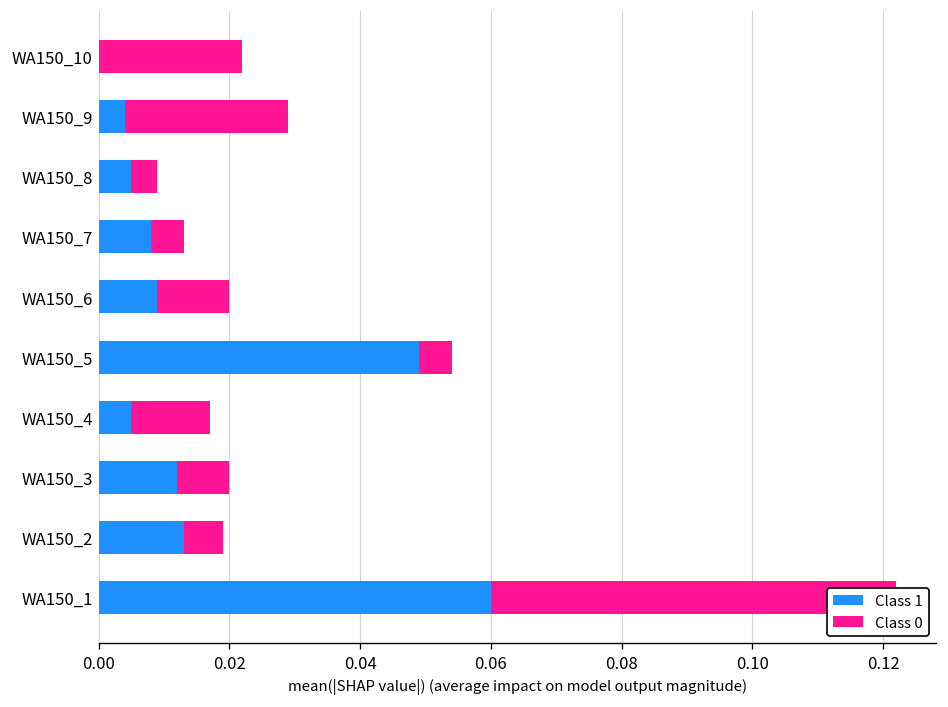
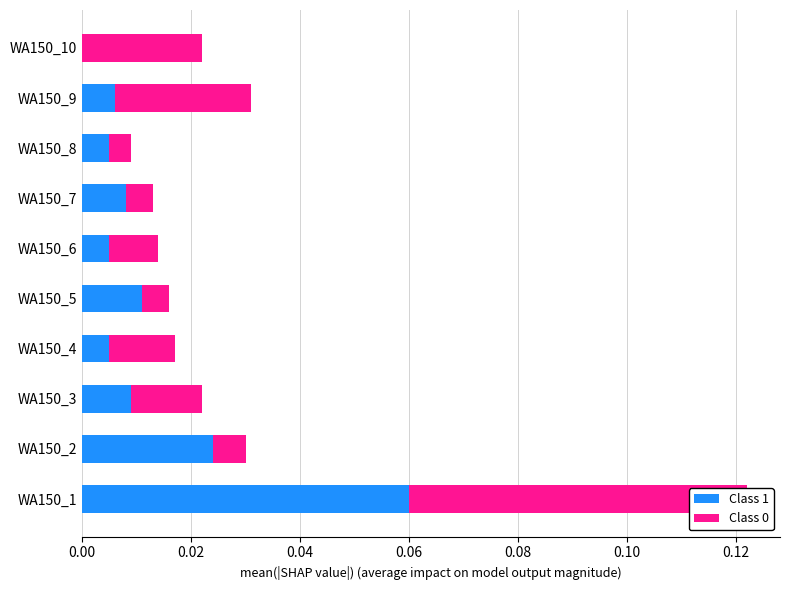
Class 1, WA150_9: 0.004 -> 0.006
Class 1, WA150_6: 0.009 -> 0.005
Class 0, WA150_6: 0.011 -> 0.009
Class 1, WA150_5: 0.049 -> 0.011
Class 1, WA150_3: 0.012 -> 0.009
Class 0, WA150_3: 0.008 -> 0.013
Class 1, WA150_2: 0.013 -> 0.024
